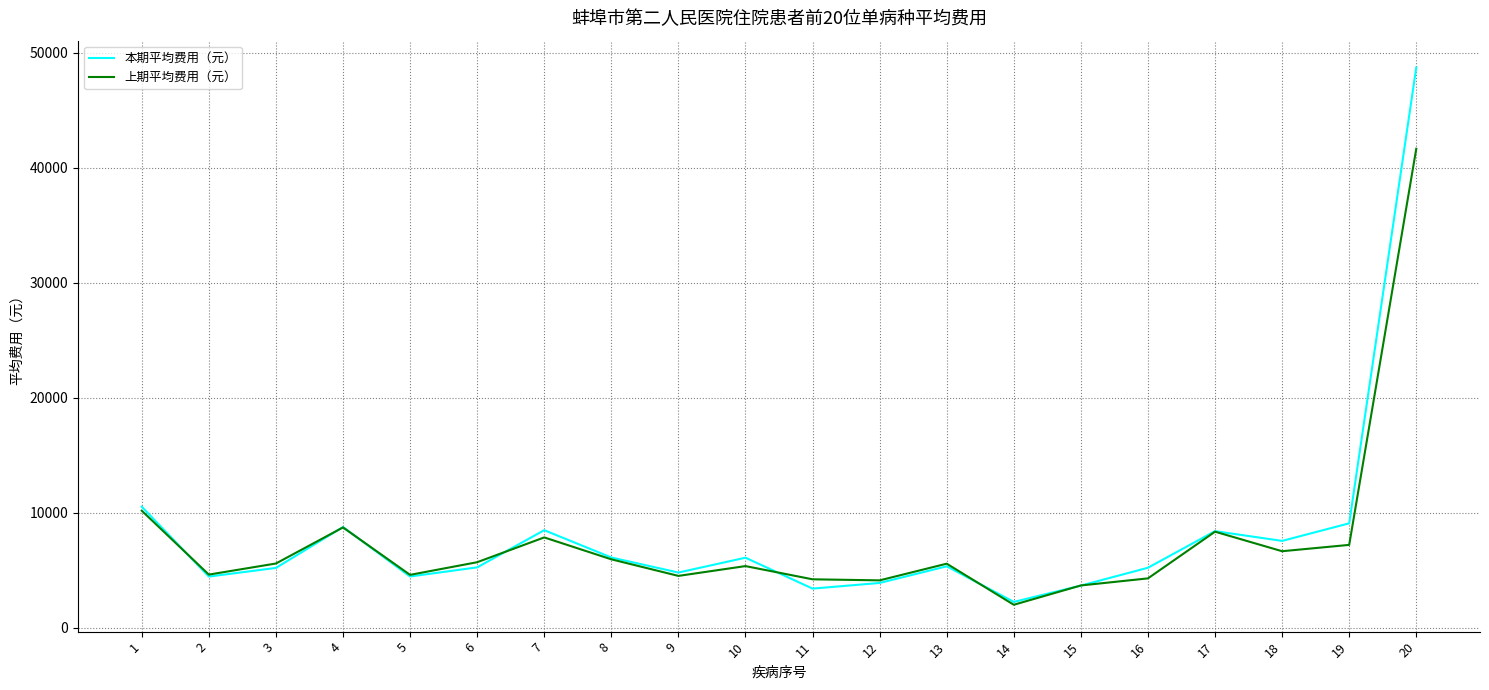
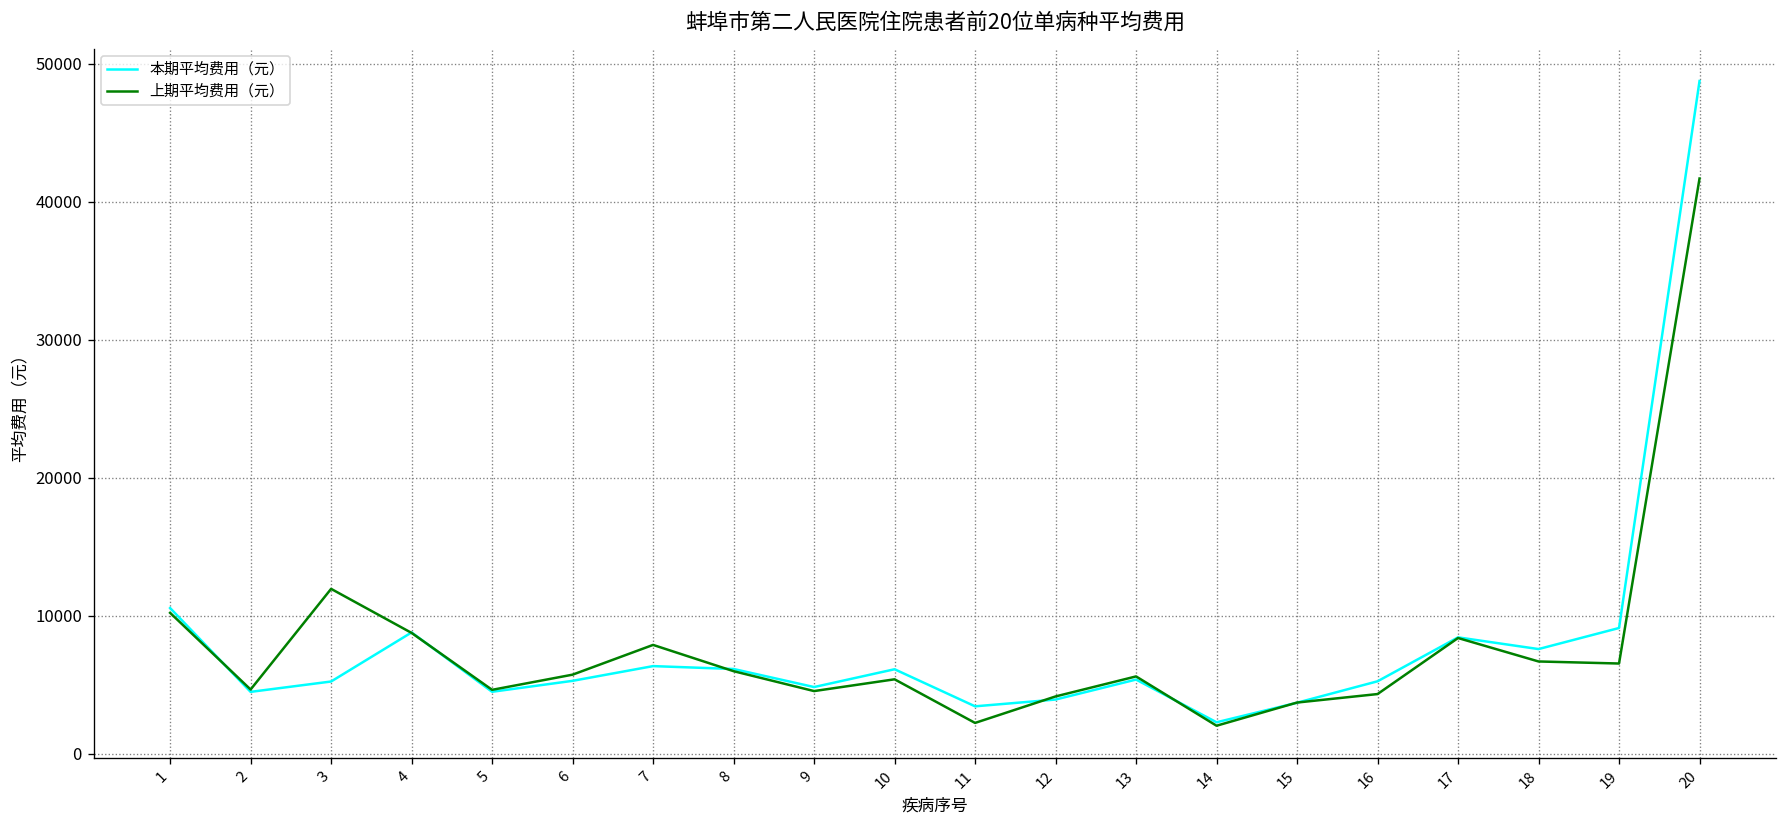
上期平均费用（元）, 3: 5600 -> 11900
本期平均费用（元）, 7: 8500 -> 6300
上期平均费用（元）, 11: 4200 -> 2200
上期平均费用（元）, 19: 7200 -> 6500
